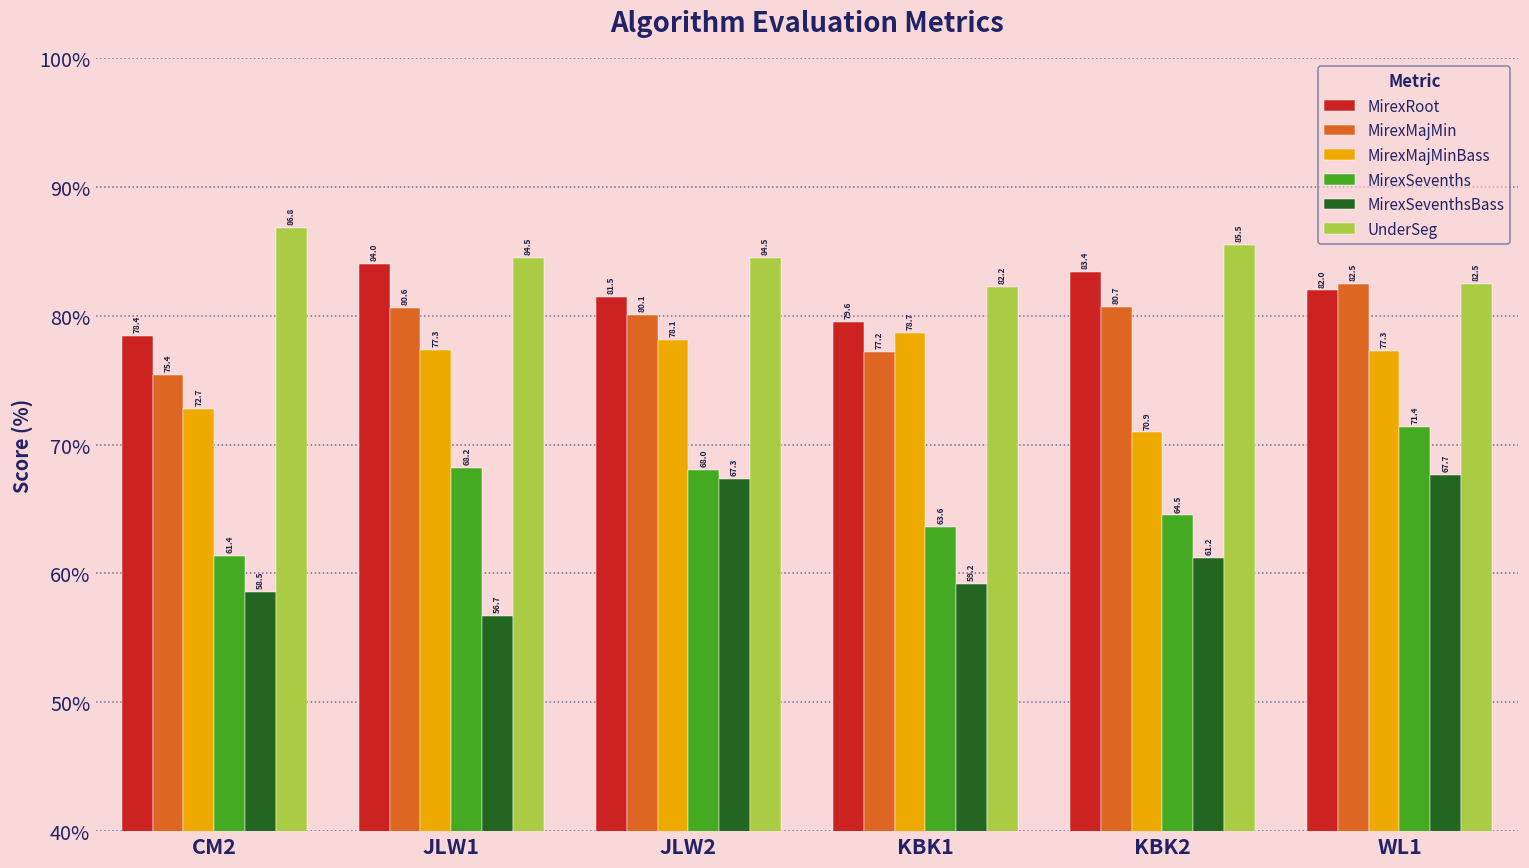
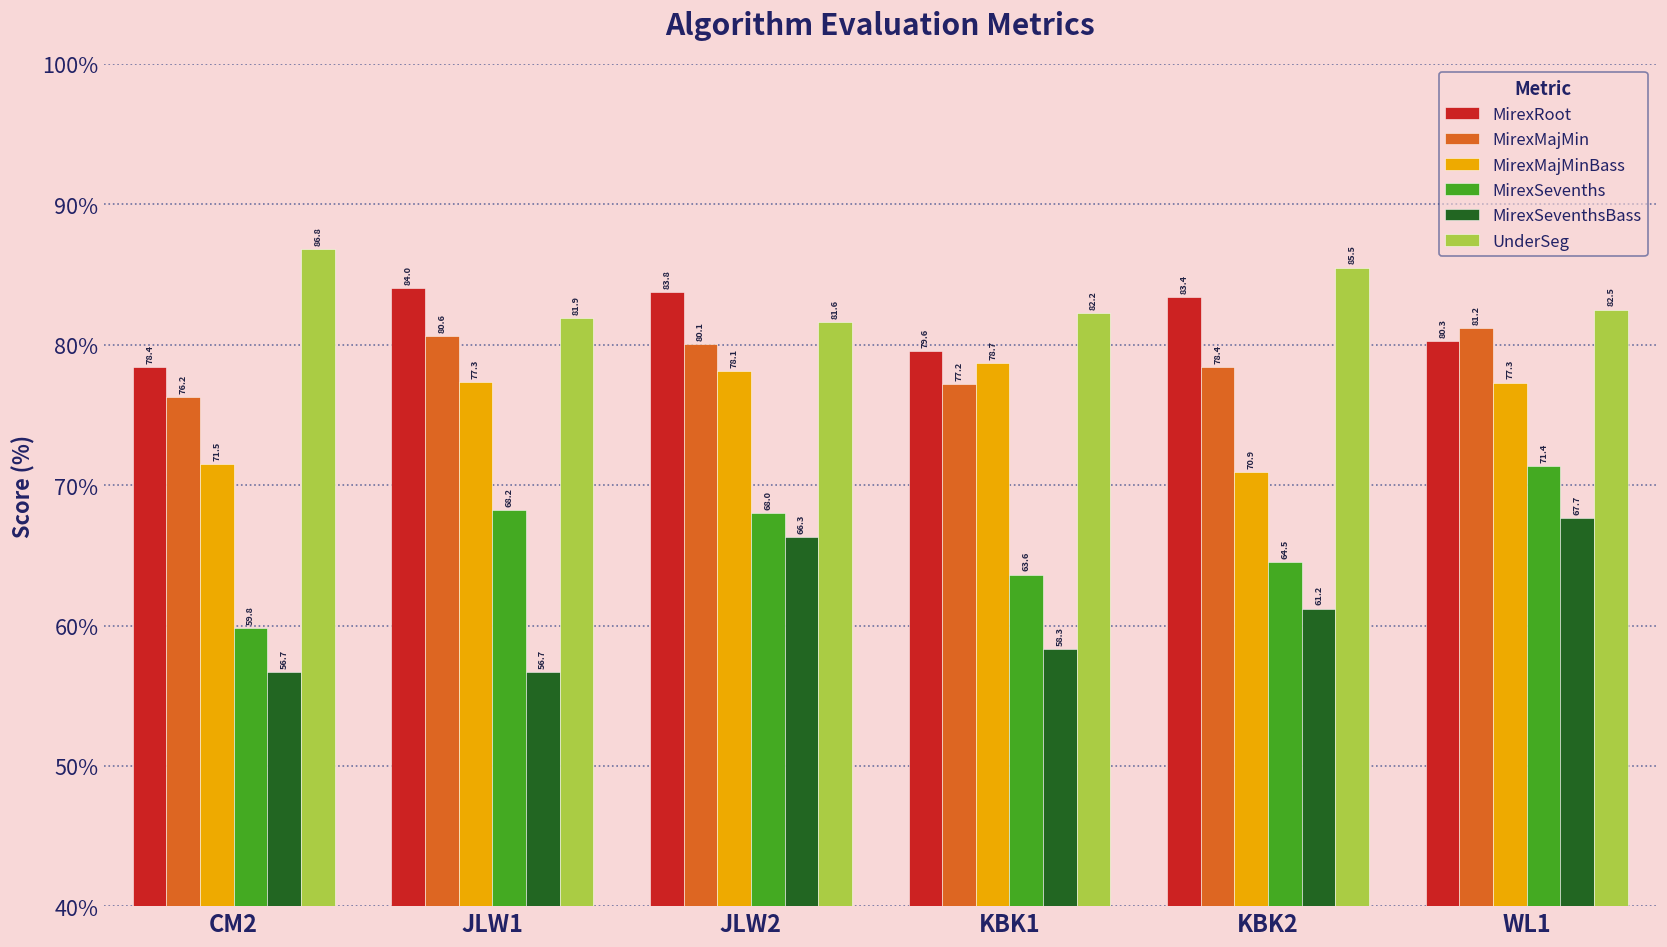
MirexMajMin, CM2: 75.4 -> 76.2
MirexMajMinBass, CM2: 72.7 -> 71.5
MirexSevenths, CM2: 61.4 -> 59.8
MirexSeventhsBass, CM2: 58.5 -> 56.7
UnderSeg, JLW1: 84.5 -> 81.9
MirexRoot, JLW2: 81.5 -> 83.8
MirexSeventhsBass, JLW2: 67.3 -> 66.3
UnderSeg, JLW2: 84.5 -> 81.6
MirexSeventhsBass, KBK1: 59.2 -> 58.3
MirexMajMin, KBK2: 80.7 -> 78.4
MirexRoot, WL1: 82.0 -> 80.3
MirexMajMin, WL1: 82.5 -> 81.2
